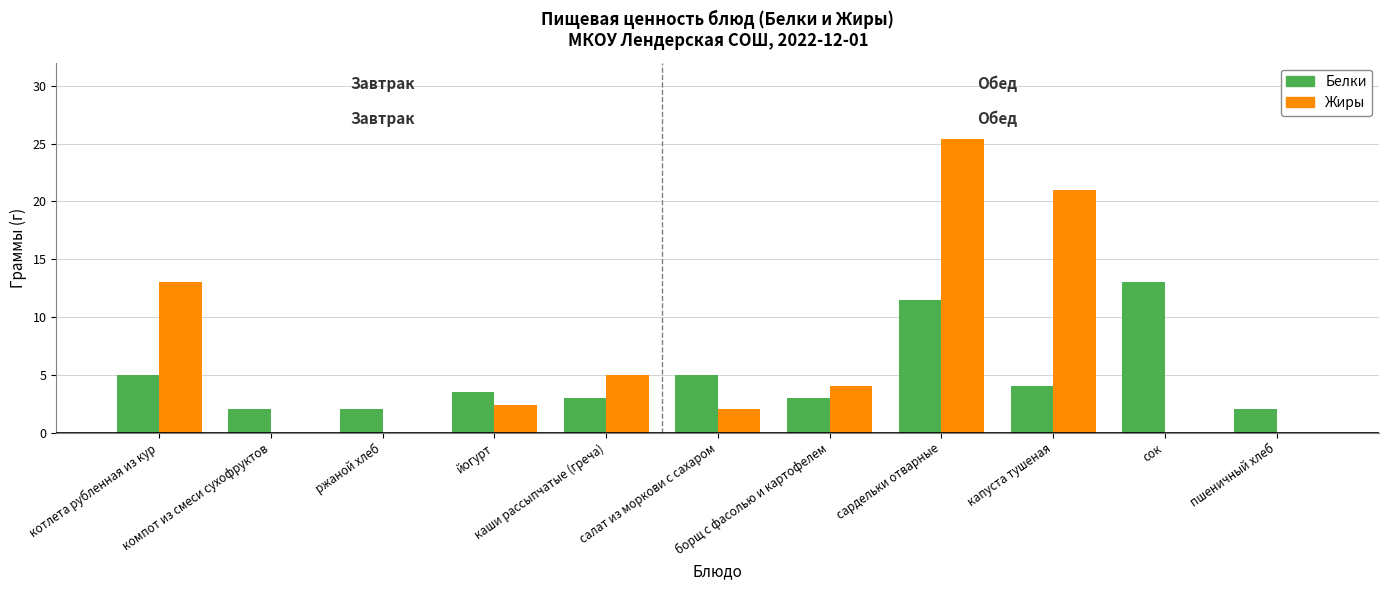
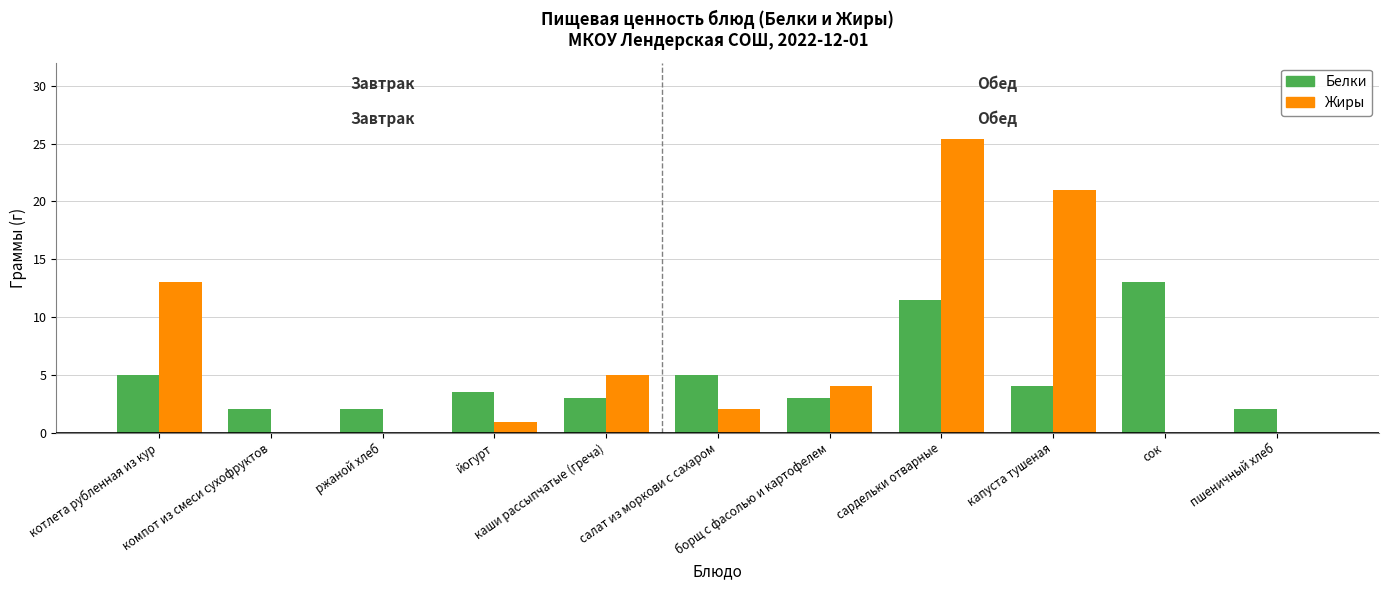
Жиры, йогурт: 2.4 -> 0.9
